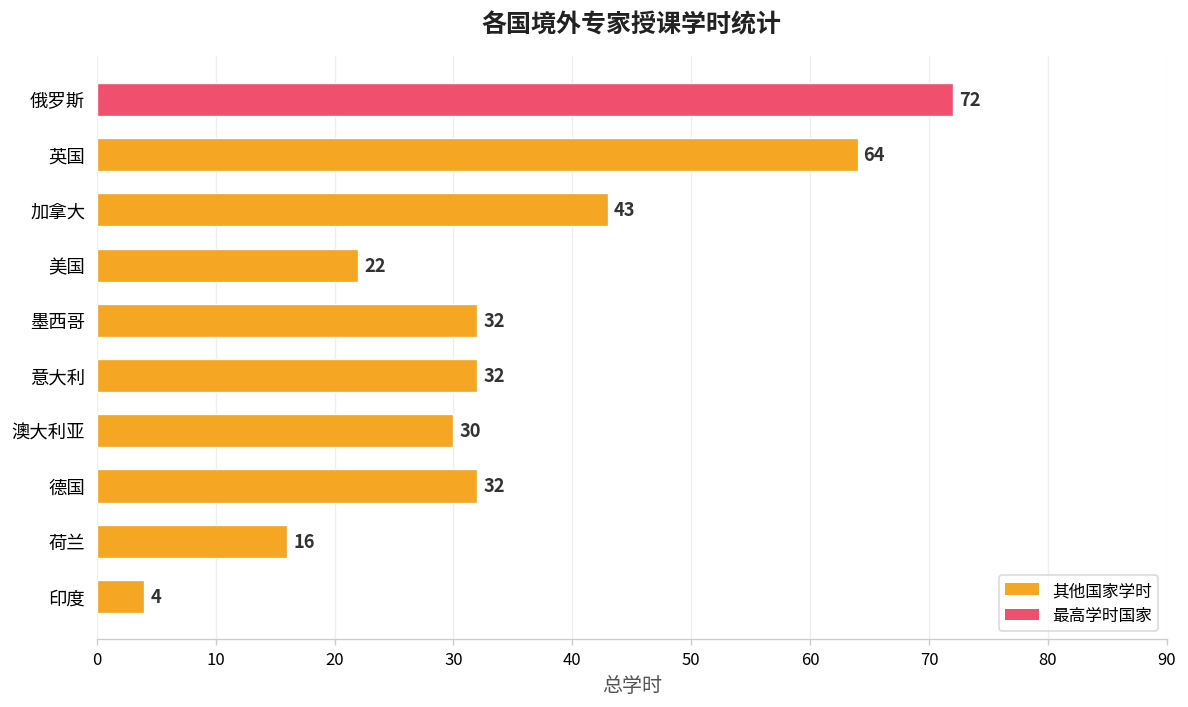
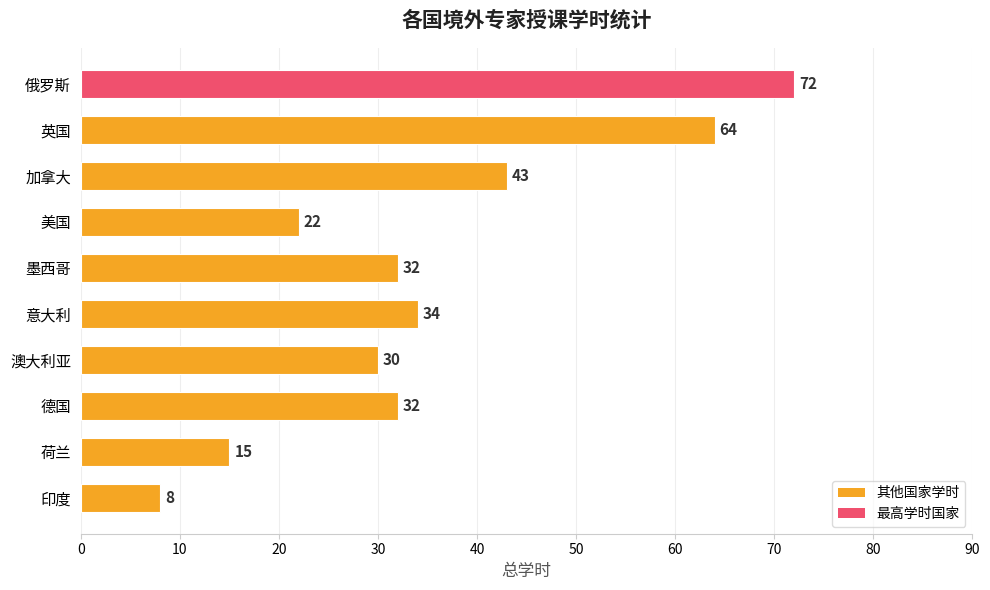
意大利: 32 -> 34
荷兰: 16 -> 15
印度: 4 -> 8
